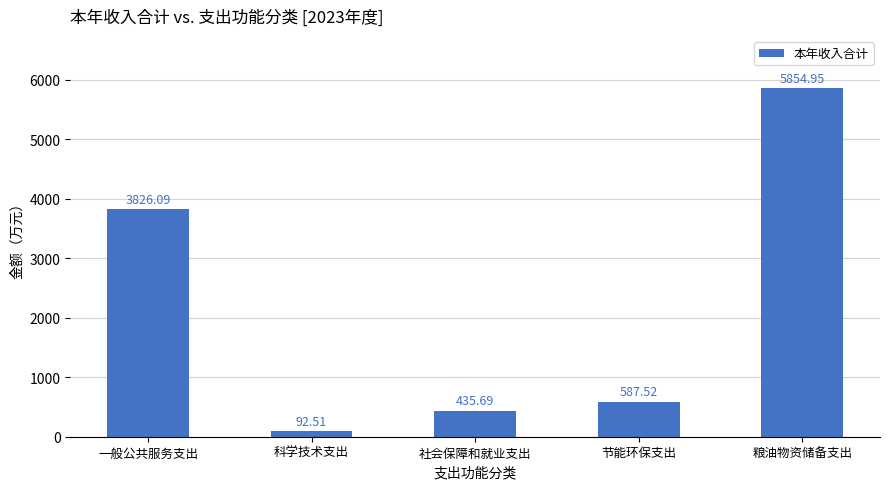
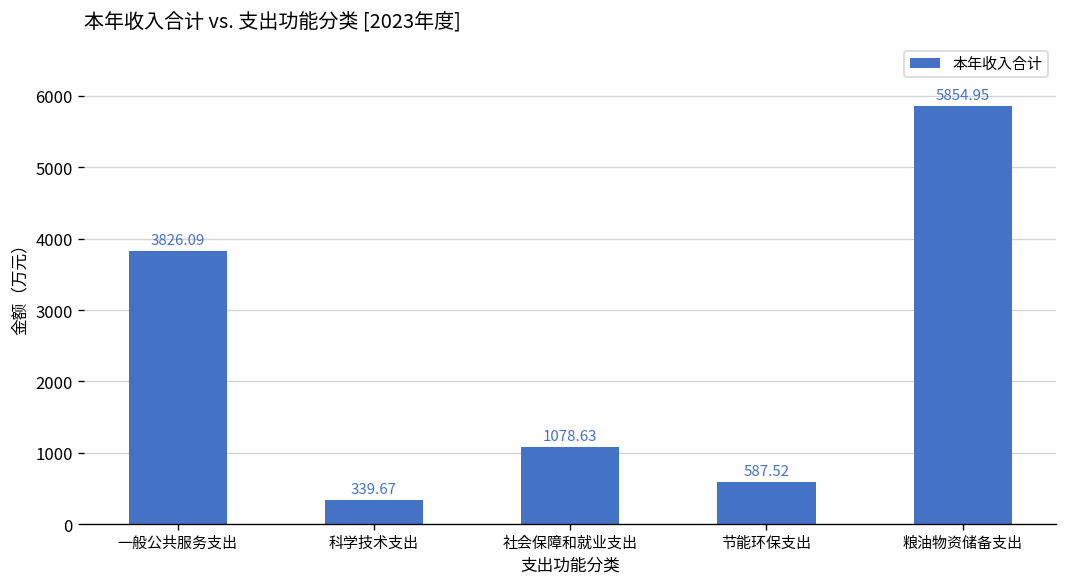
科学技术支出: 92.51 -> 339.67
社会保障和就业支出: 435.69 -> 1078.63
